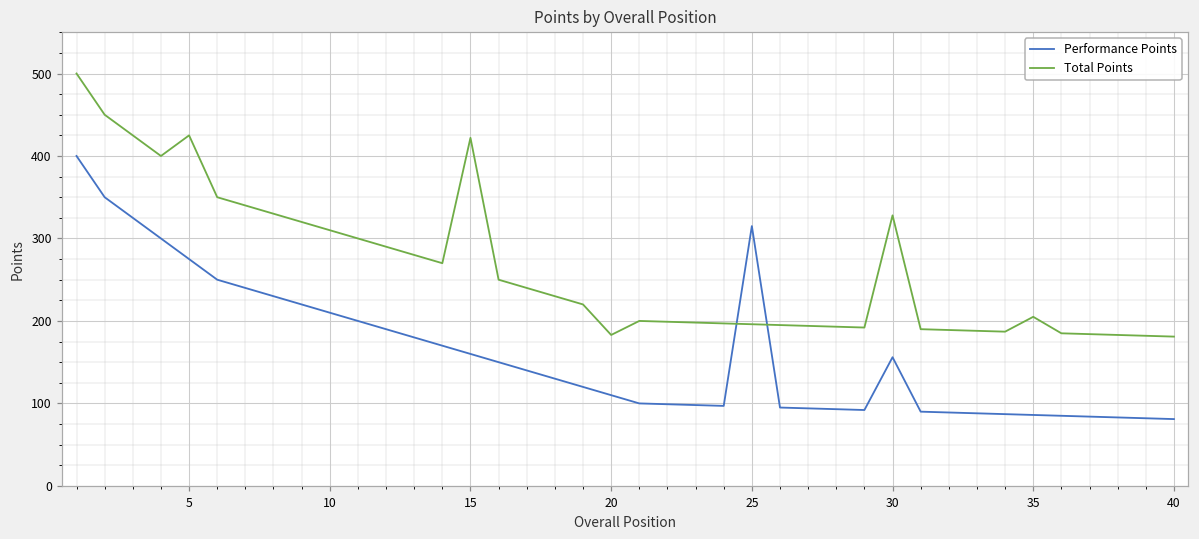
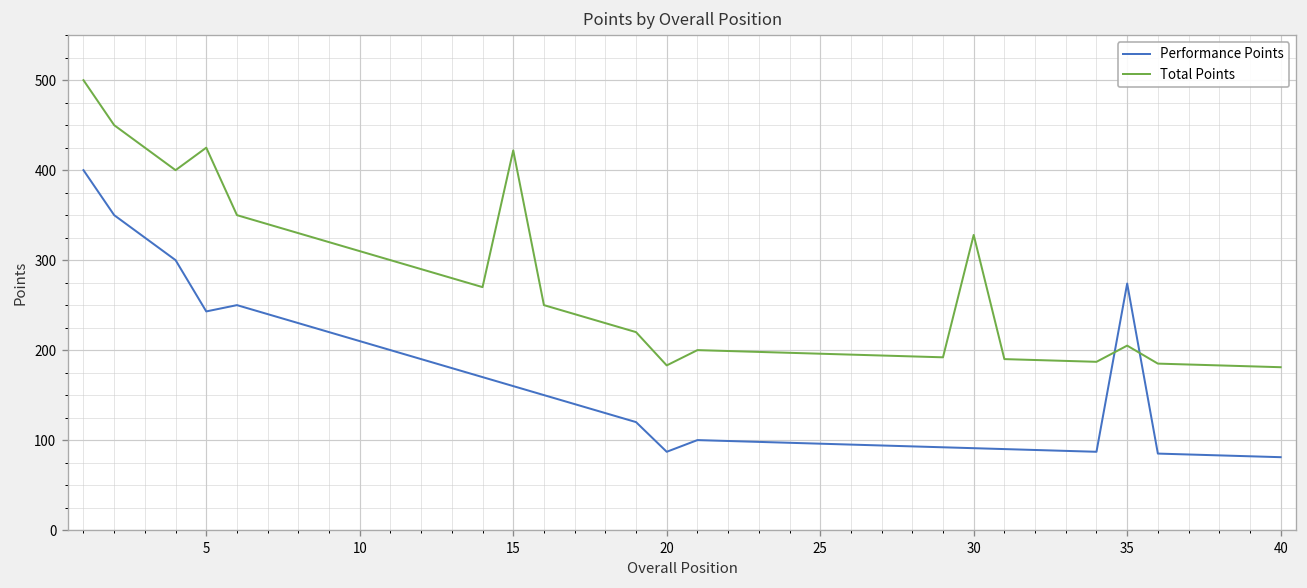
Performance Points, 5: 280 -> 240
Performance Points, 20: 110 -> 90
Performance Points, 25: 320 -> 100
Performance Points, 30: 160 -> 90
Performance Points, 35: 90 -> 270
